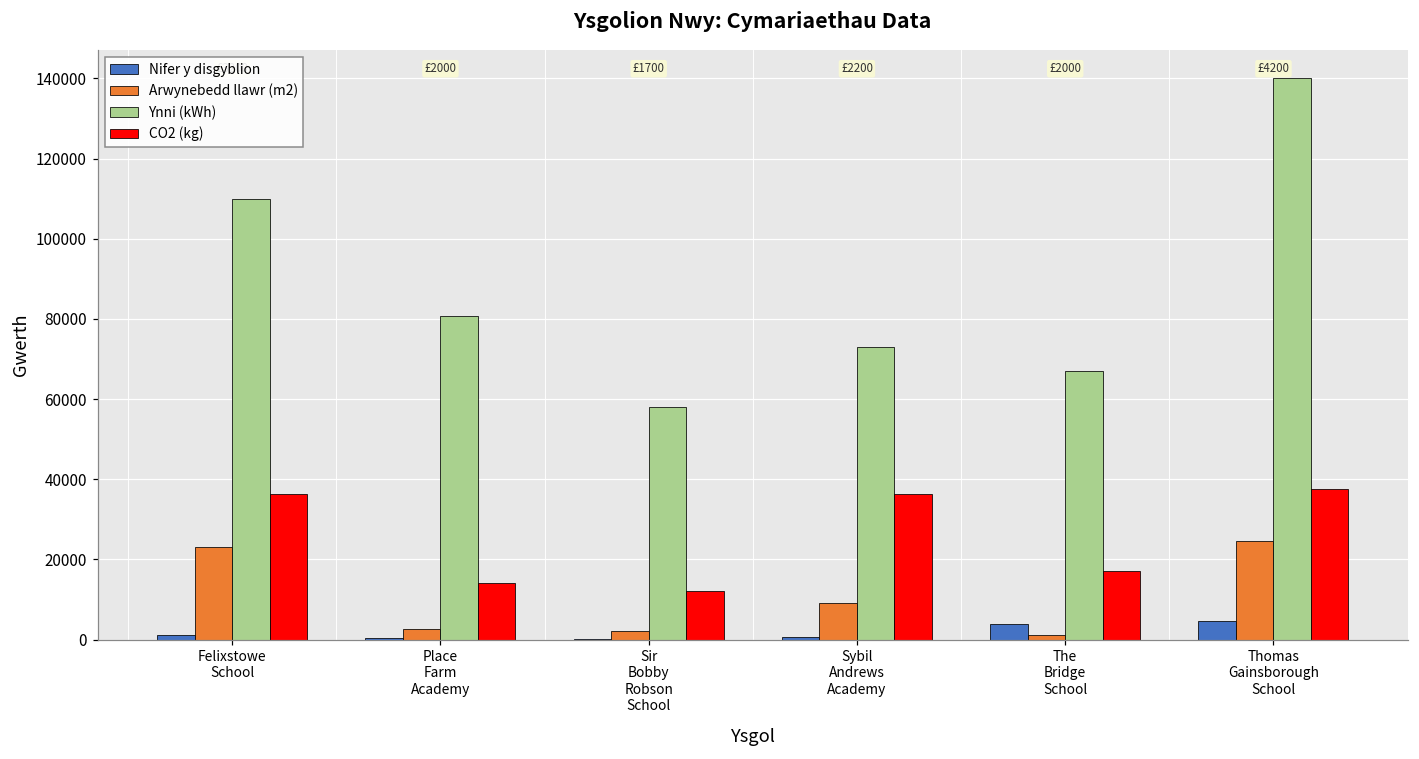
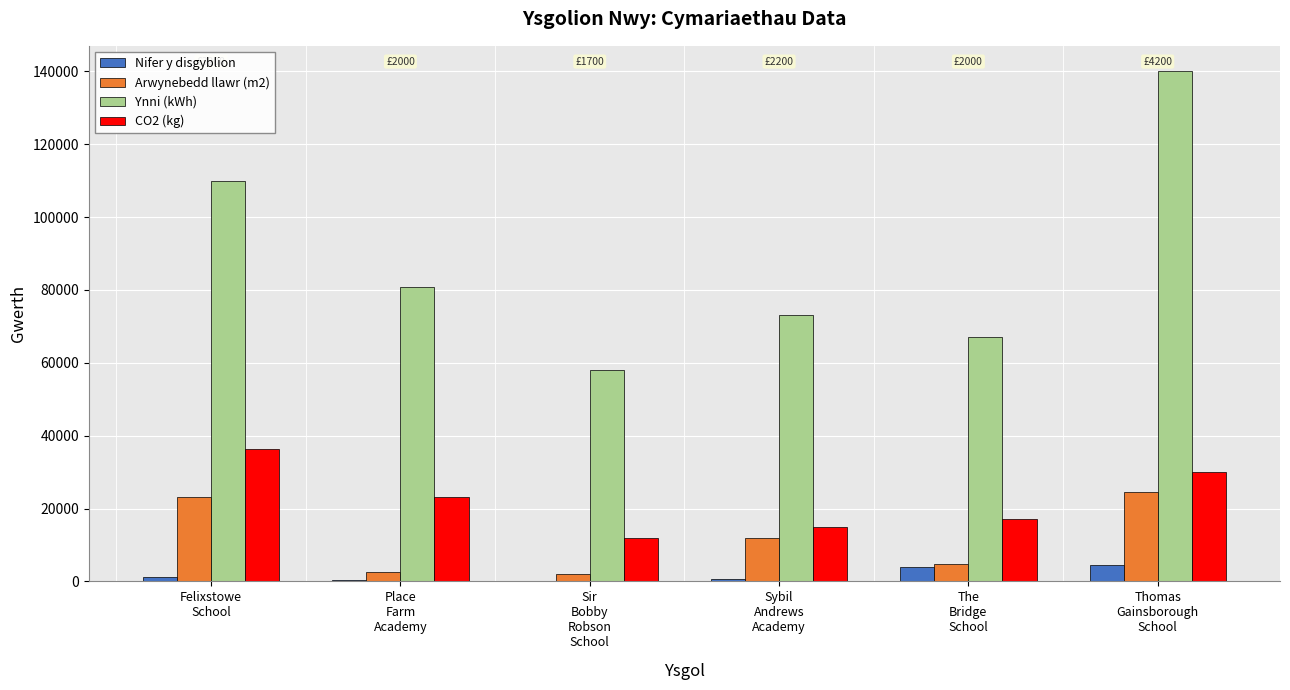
CO2 (kg), Place Farm Academy: 14000 -> 23000
Arwynebedd llawr (m2), Sybil Andrews Academy: 9000 -> 12000
CO2 (kg), Sybil Andrews Academy: 36000 -> 15000
Arwynebedd llawr (m2), The Bridge School: 1000 -> 5000
CO2 (kg), Thomas Gainsborough School: 38000 -> 30000
